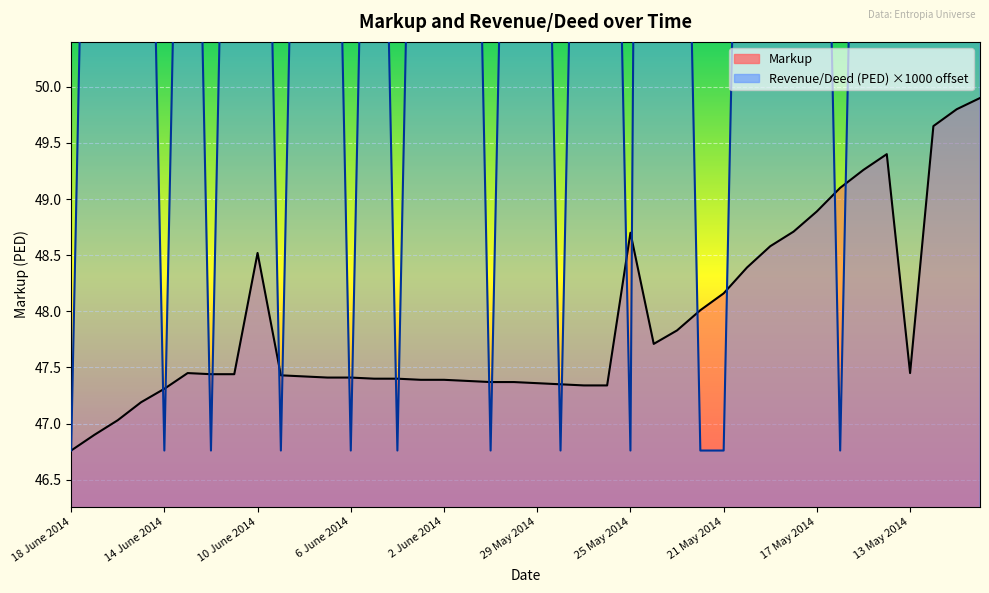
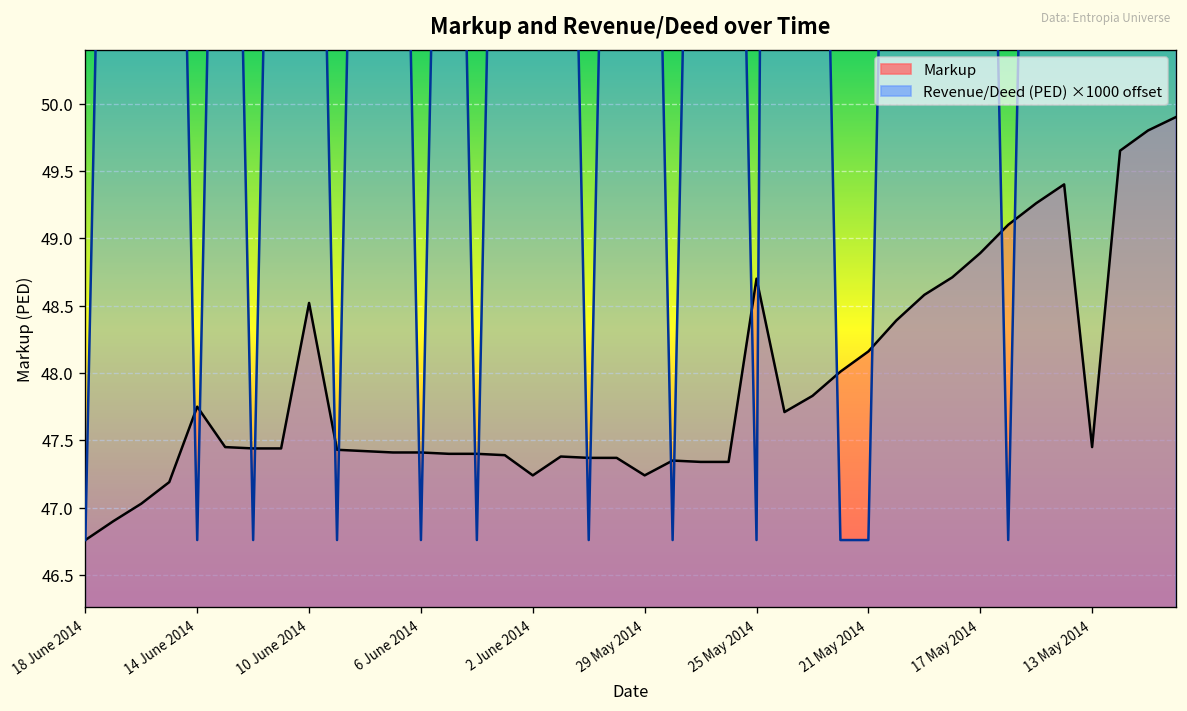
Markup, 14 June 2014: 47.31 -> 47.75
Markup, 2 June 2014: 47.39 -> 47.24
Markup, 29 May 2014: 47.36 -> 47.24
